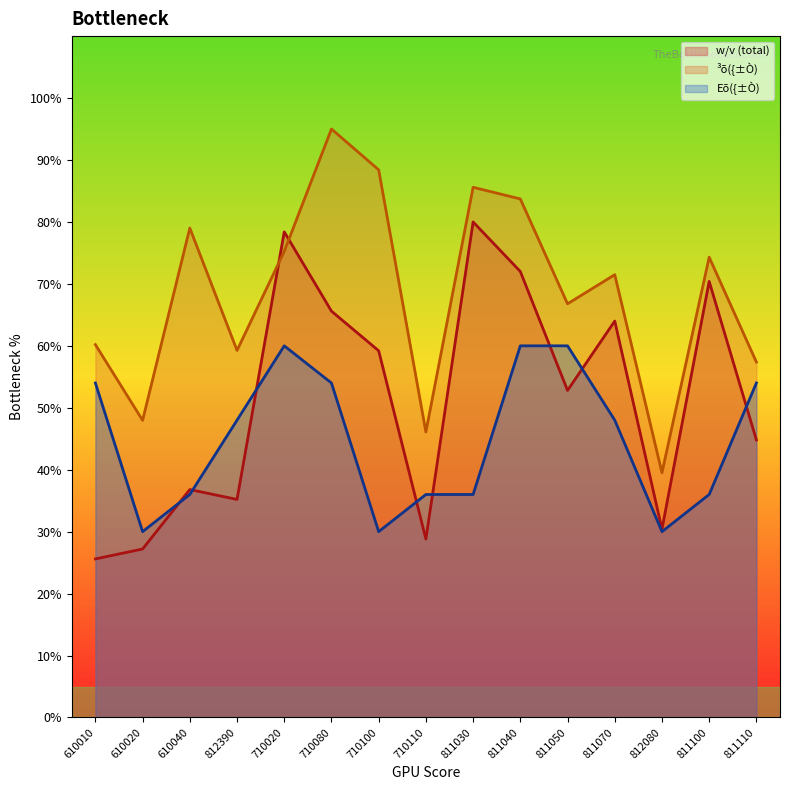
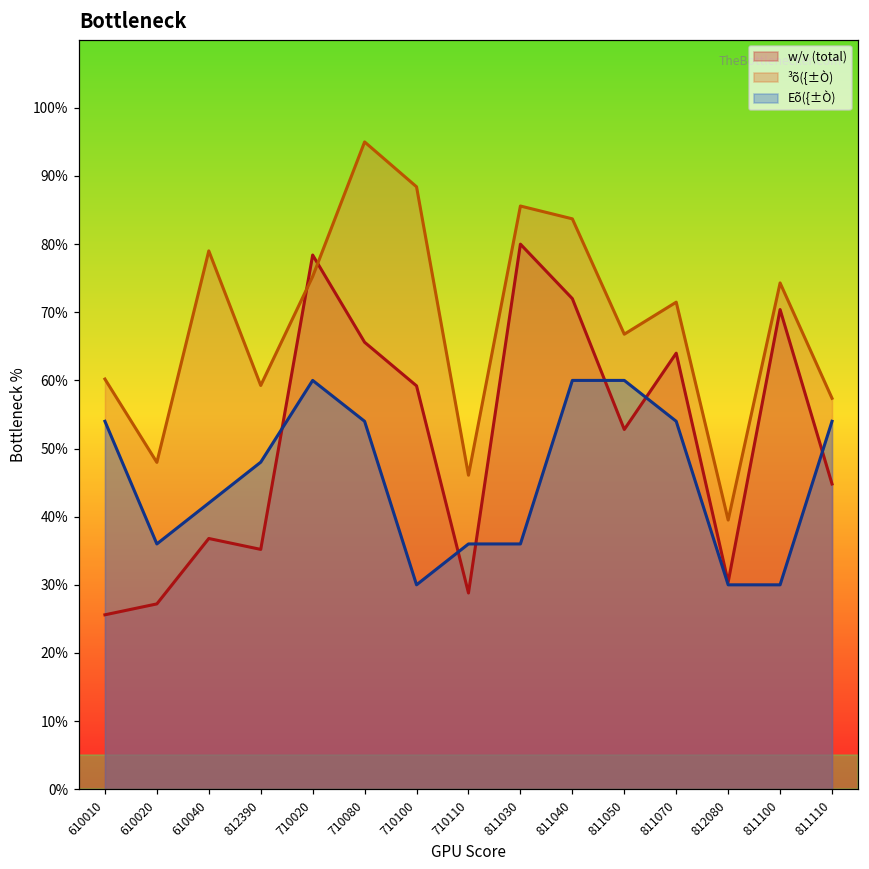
Eõ({±Ò), 610020: 30% -> 36%
Eõ({±Ò), 610040: 36% -> 42%
Eõ({±Ò), 811070: 48% -> 54%
Eõ({±Ò), 811100: 36% -> 30%
